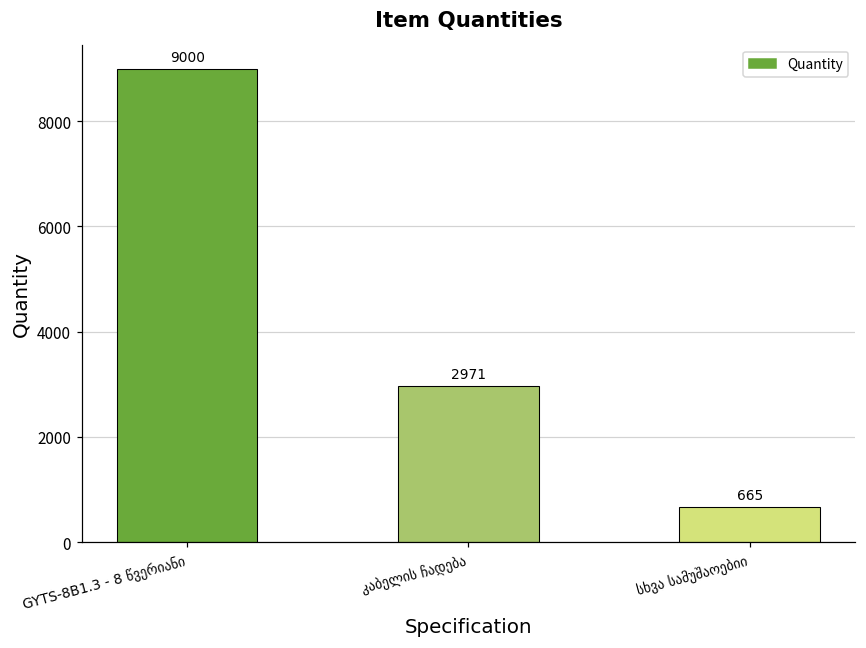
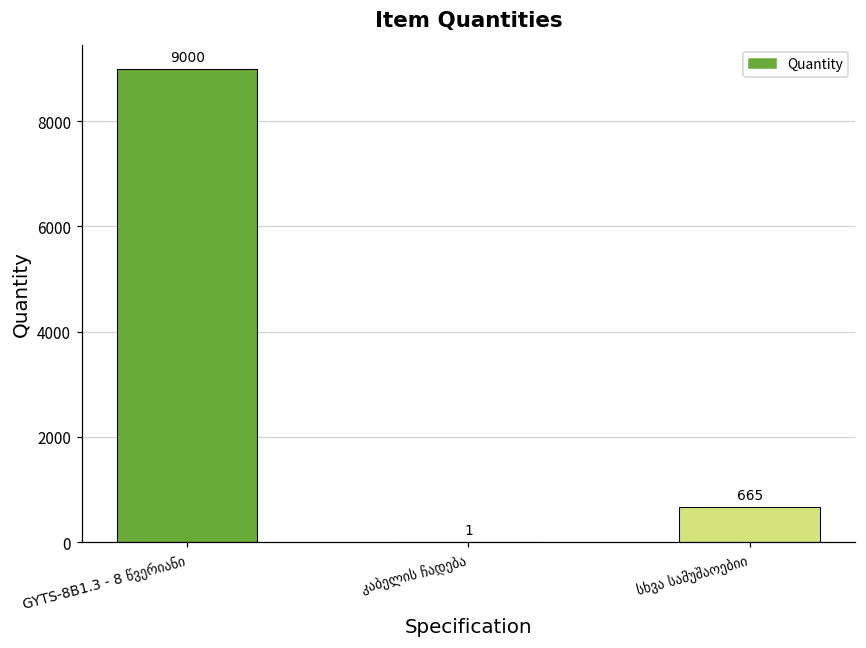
კაბელის ჩადება: 2971 -> 1
